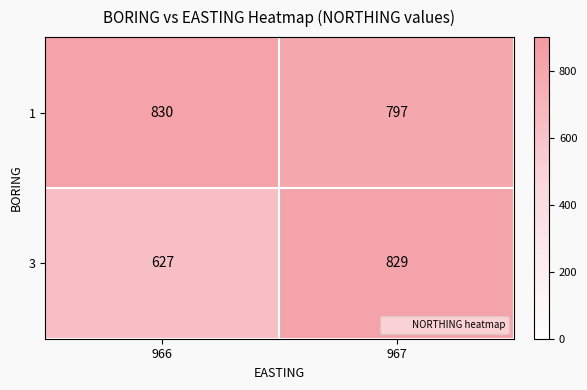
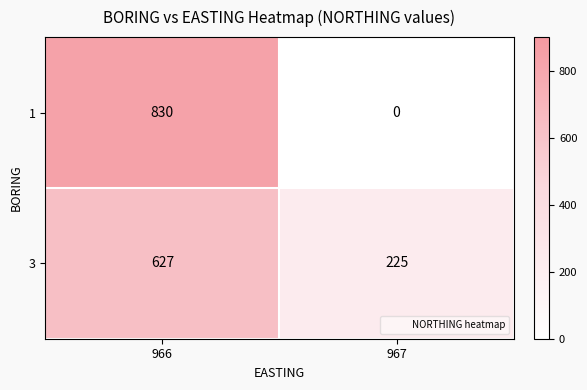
1, 967: 797 -> 0
3, 967: 829 -> 225
